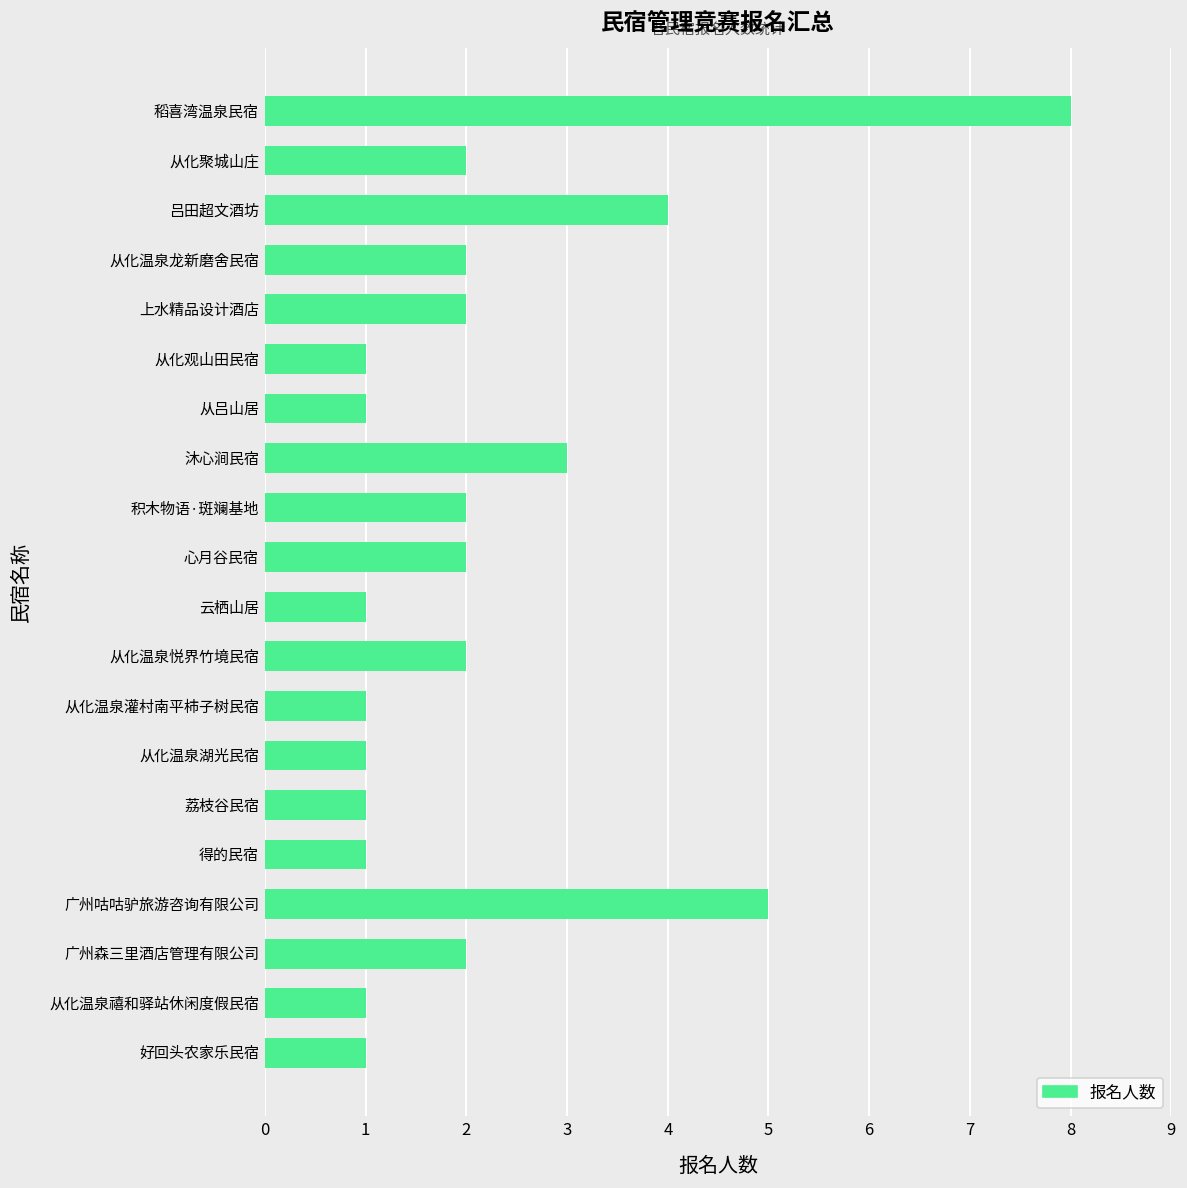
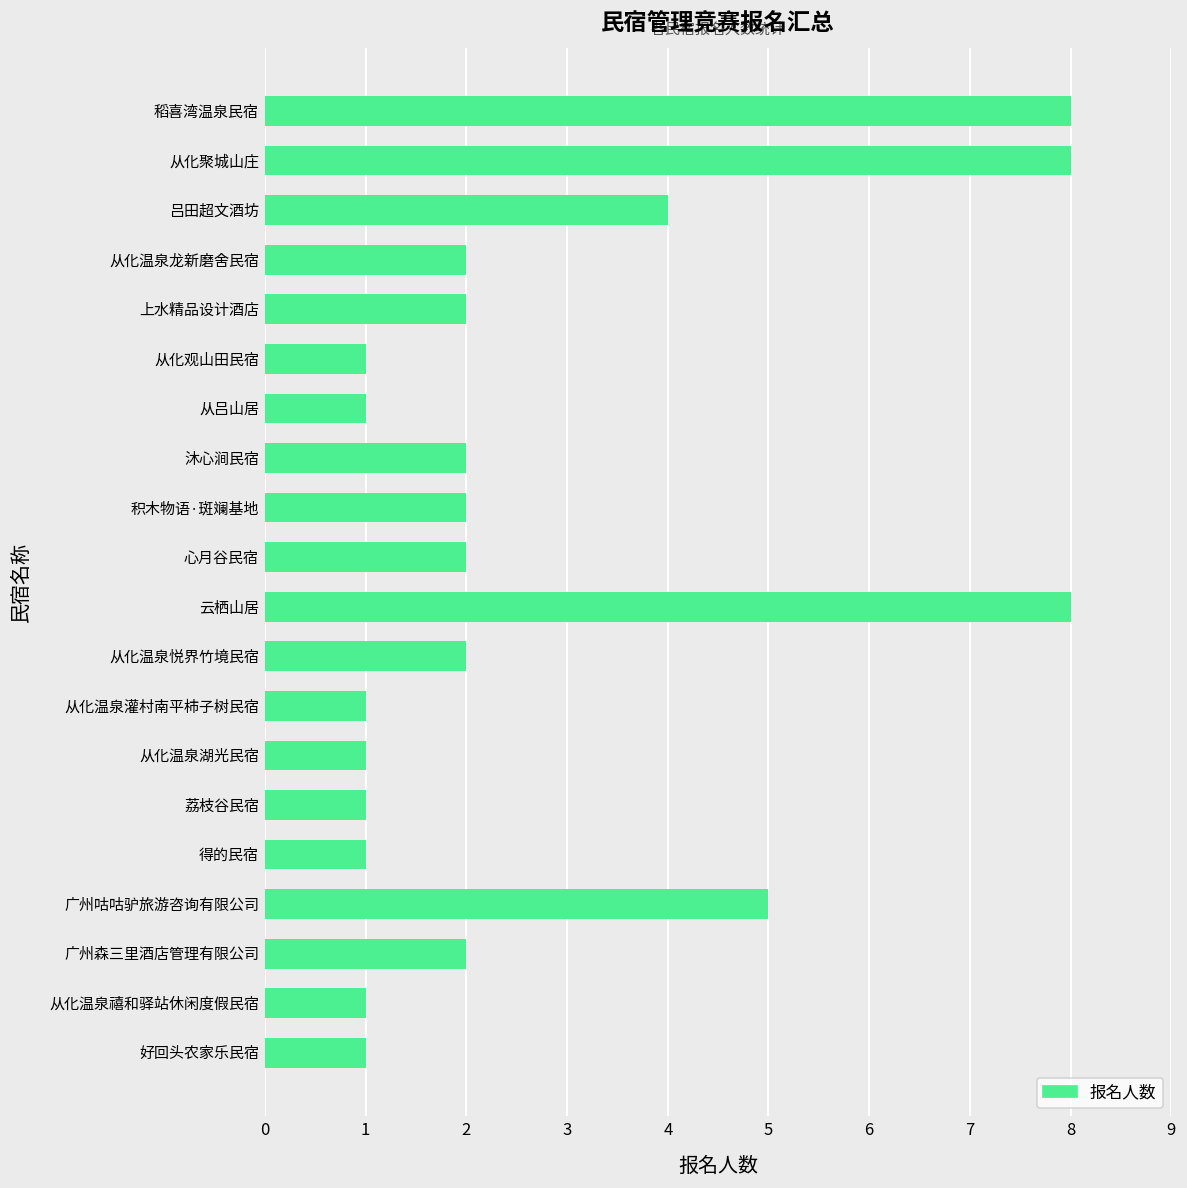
从化聚城山庄: 2 -> 8
沐心涧民宿: 3 -> 2
云栖山居: 1 -> 8
